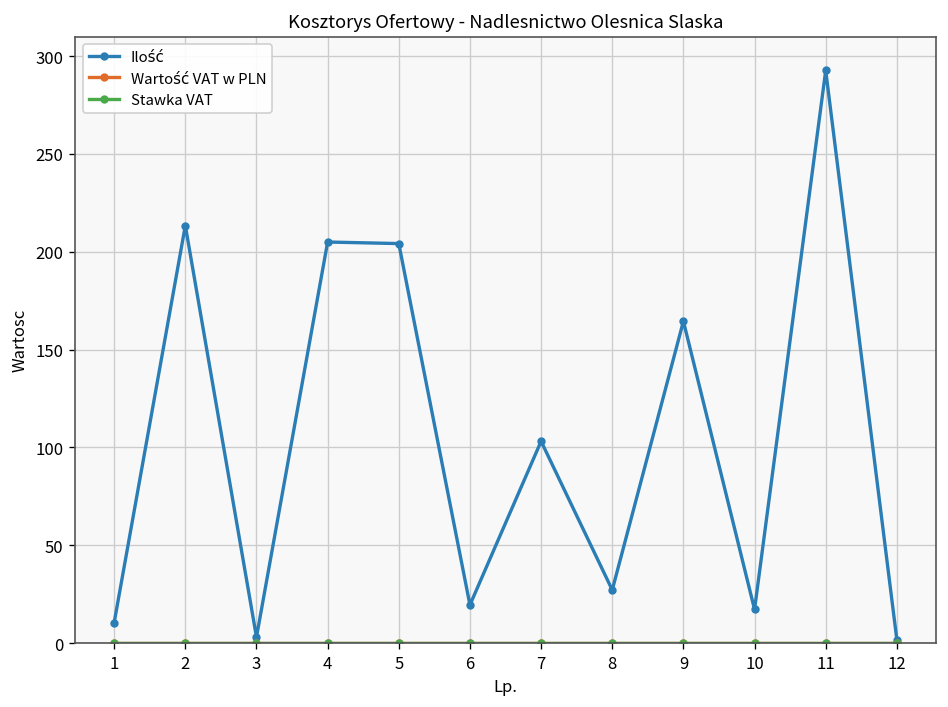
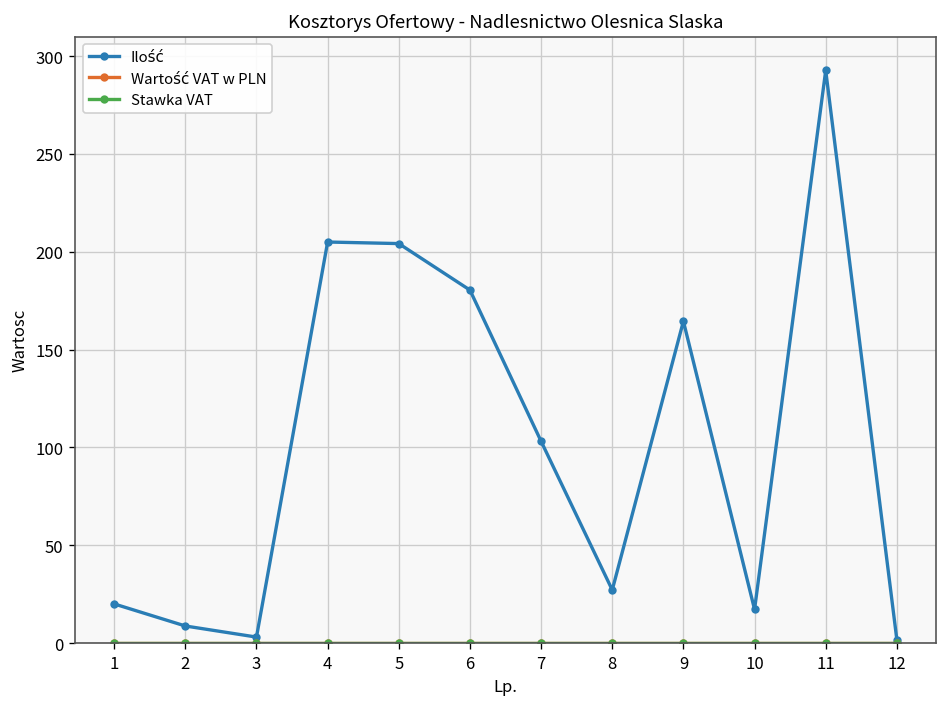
Ilość, 1: 10 -> 20
Ilość, 2: 213 -> 9
Ilość, 6: 19 -> 180
